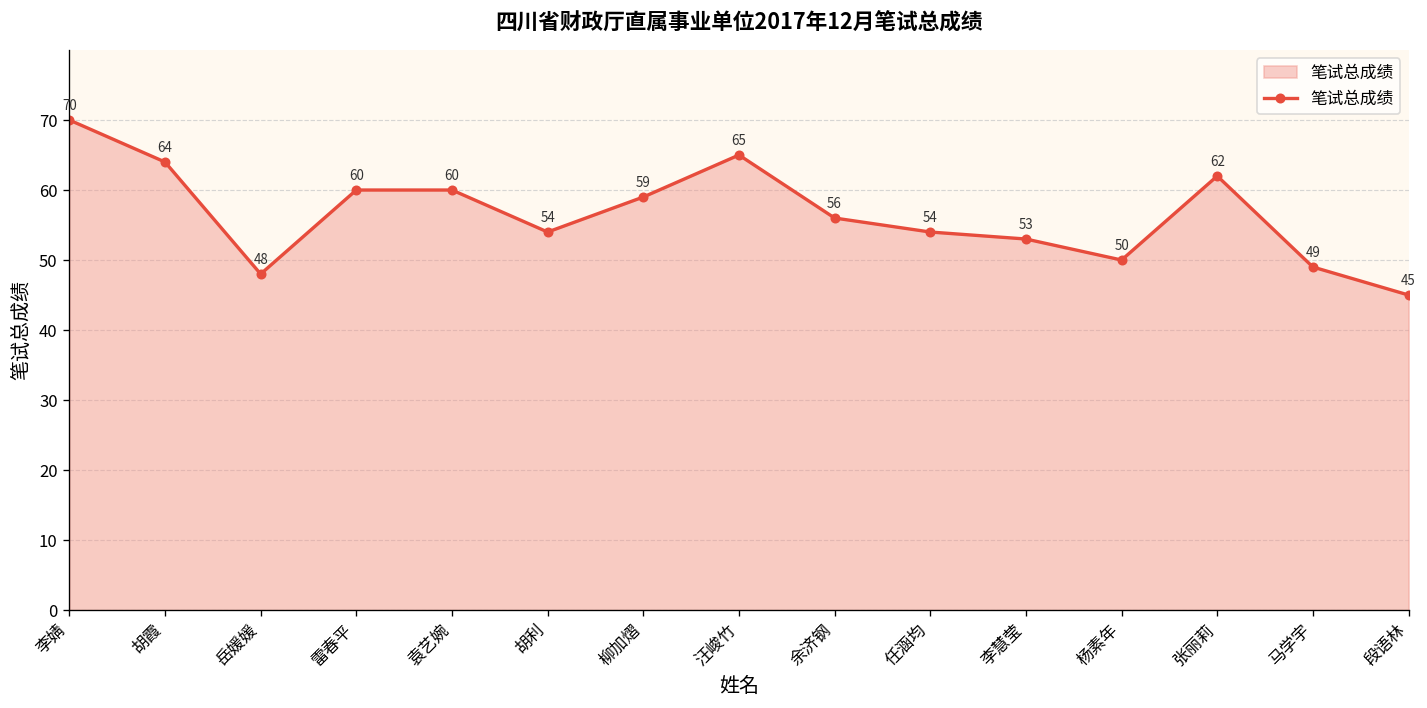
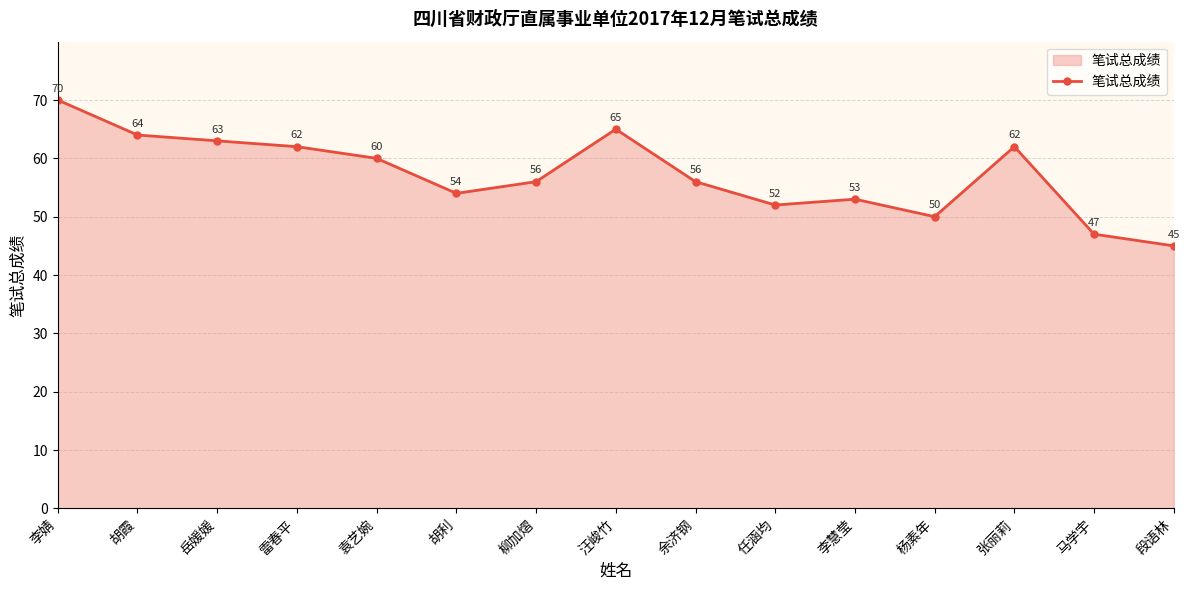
岳媛媛: 48 -> 63
雷春平: 60 -> 62
柳加熠: 59 -> 56
任涵均: 54 -> 52
马学宇: 49 -> 47
